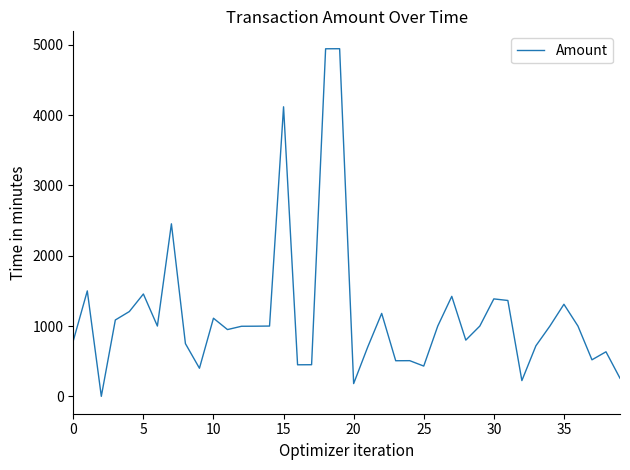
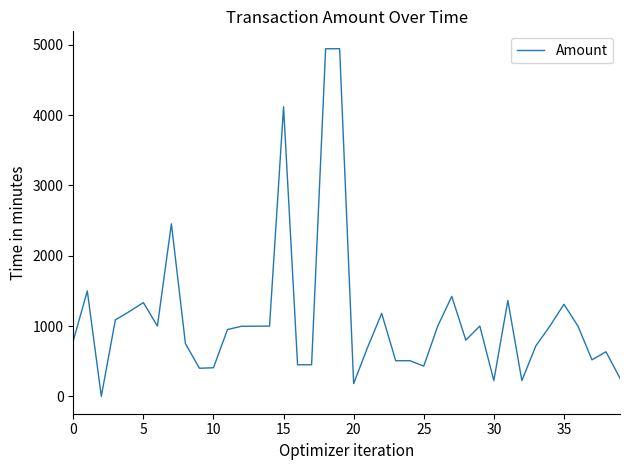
5: 1500 -> 1300
10: 1100 -> 400
30: 1400 -> 200
